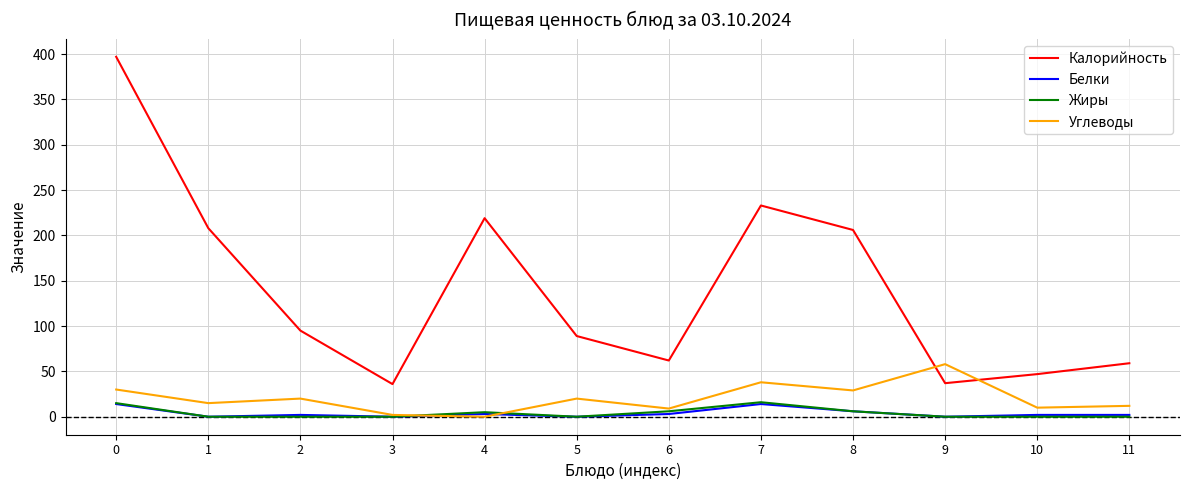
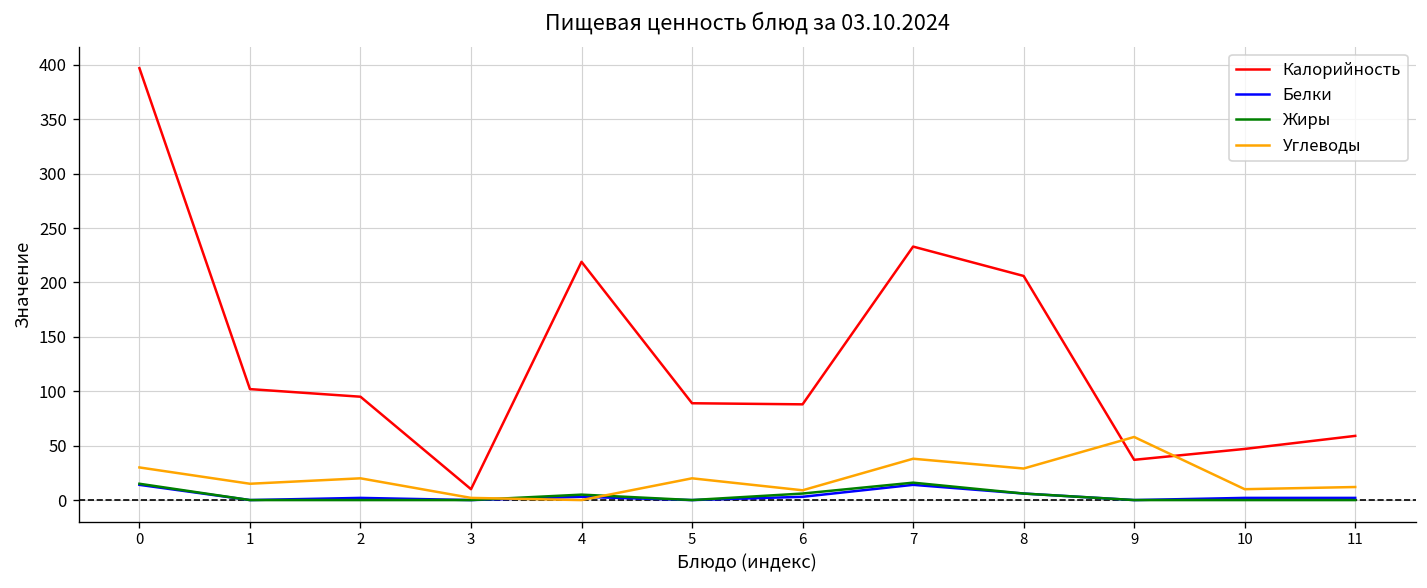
Калорийность, 1: 210 -> 100
Калорийность, 3: 40 -> 10
Калорийность, 6: 60 -> 90
